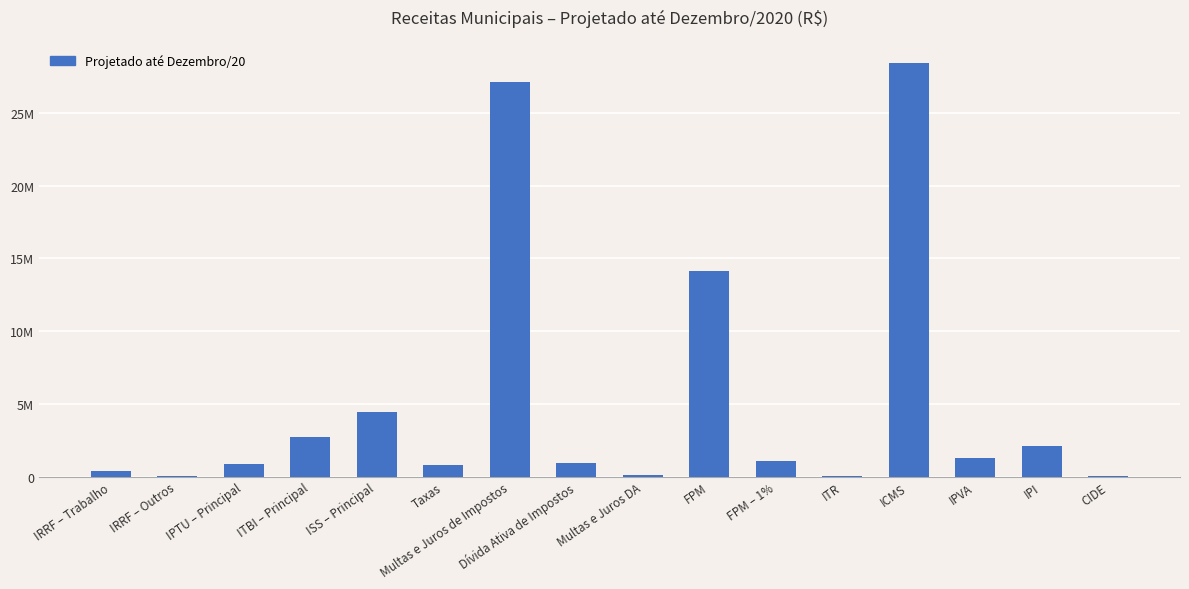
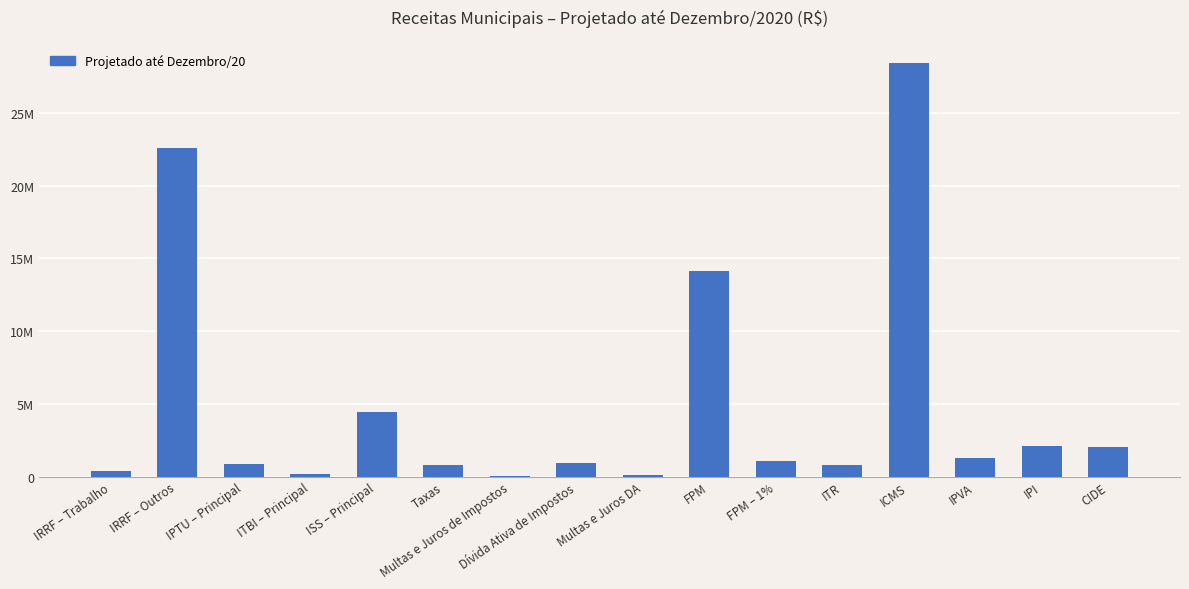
IRRF – Outros: 0 -> 22600000
ITBI – Principal: 2700000 -> 200000
Multas e Juros de Impostos: 27100000 -> 100000
ITR: 0 -> 800000
CIDE: 0 -> 2000000
